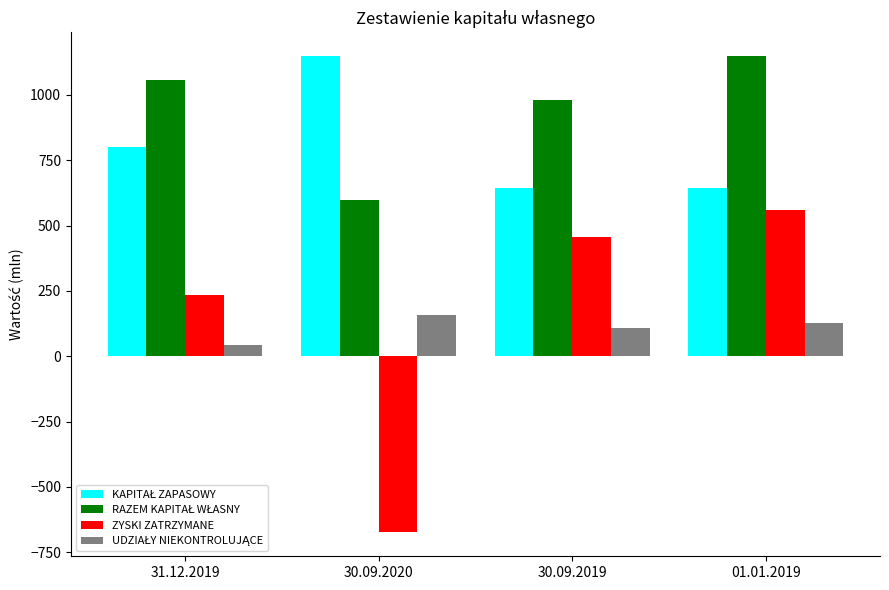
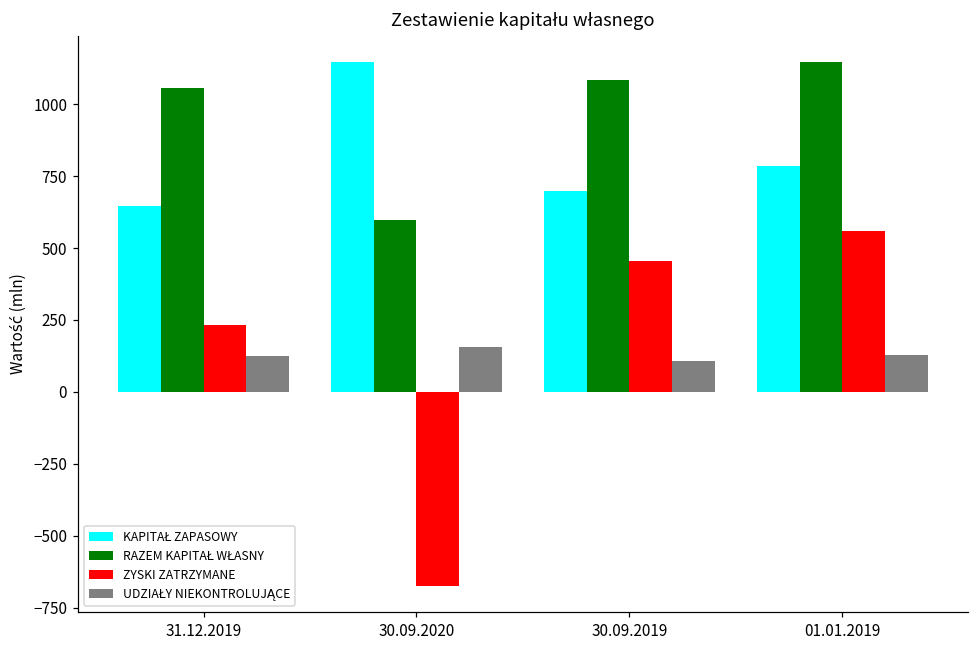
KAPITAŁ ZAPASOWY, 31.12.2019: 800 -> 650
UDZIAŁY NIEKONTROLUJĄCE, 31.12.2019: 40 -> 130
KAPITAŁ ZAPASOWY, 30.09.2019: 650 -> 700
RAZEM KAPITAŁ WŁASNY, 30.09.2019: 980 -> 1090
KAPITAŁ ZAPASOWY, 01.01.2019: 650 -> 790
